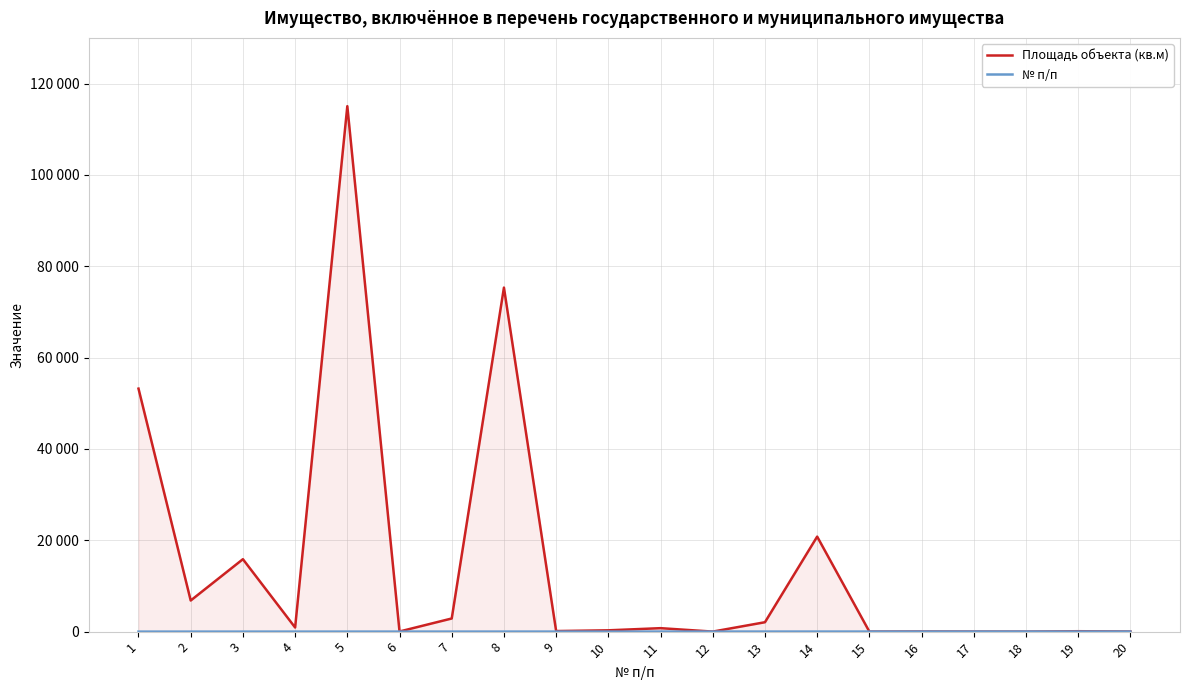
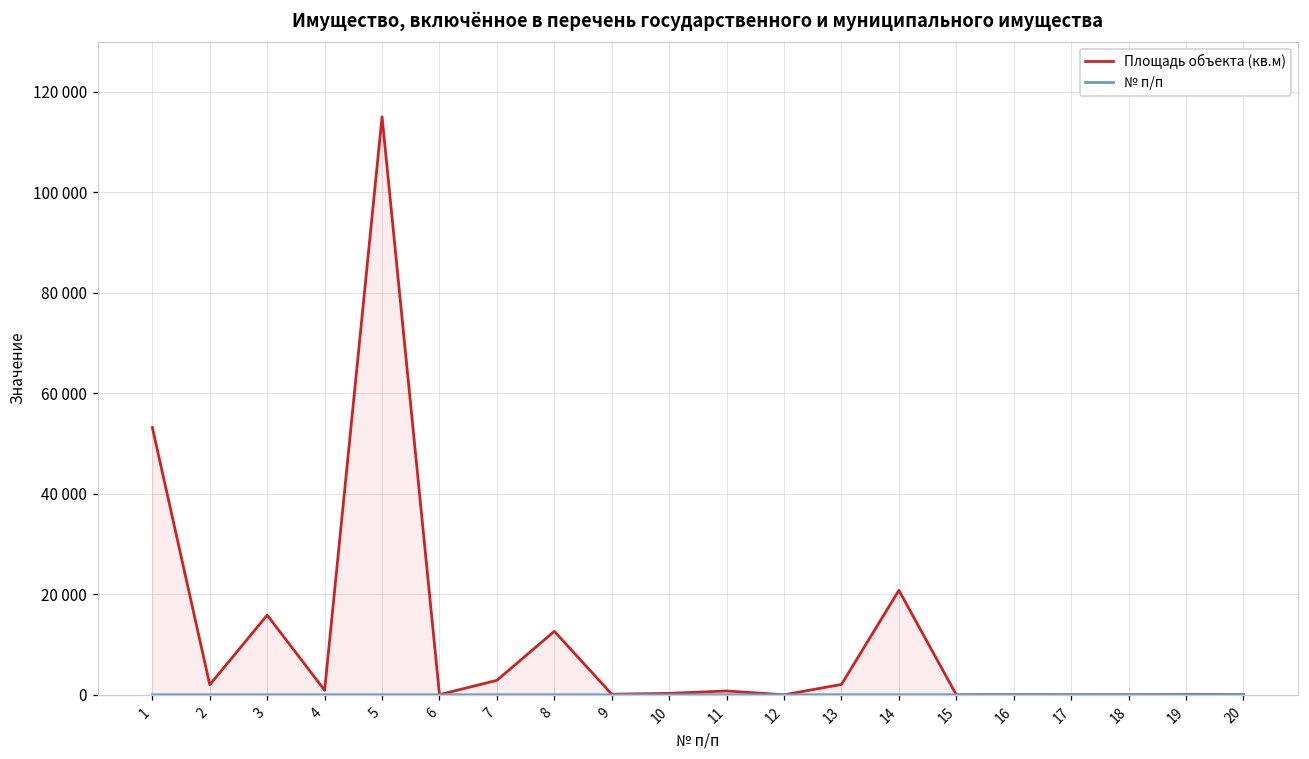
Площадь объекта (кв.м), 2: 7000 -> 2000
Площадь объекта (кв.м), 8: 75000 -> 13000
